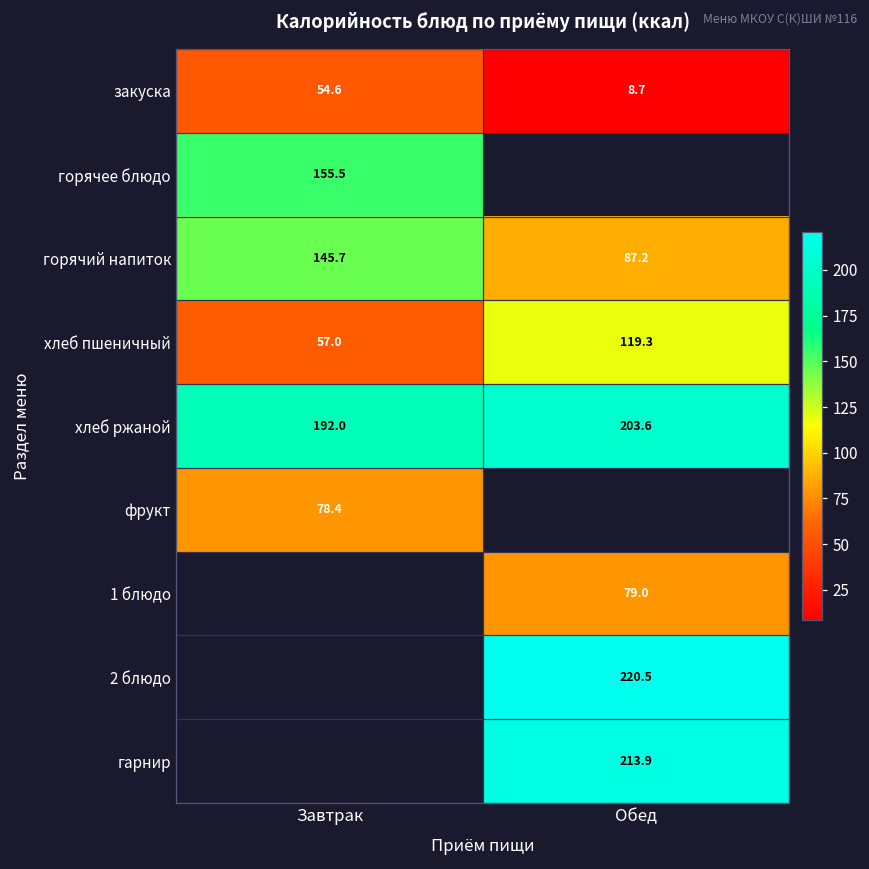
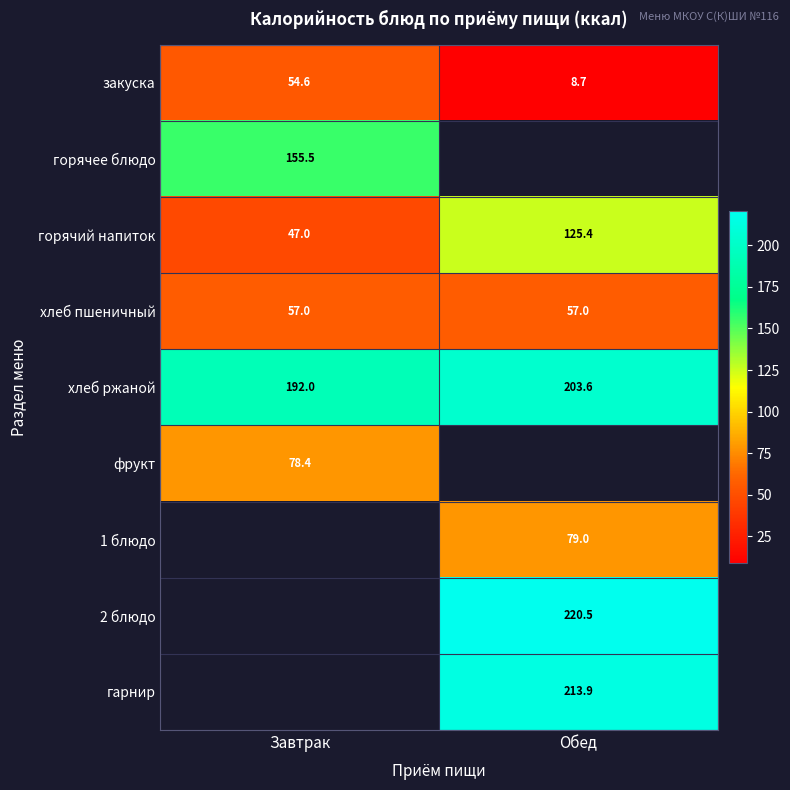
горячий напиток, Завтрак: 145.7 -> 47.0
горячий напиток, Обед: 87.2 -> 125.4
хлеб пшеничный, Обед: 119.3 -> 57.0
